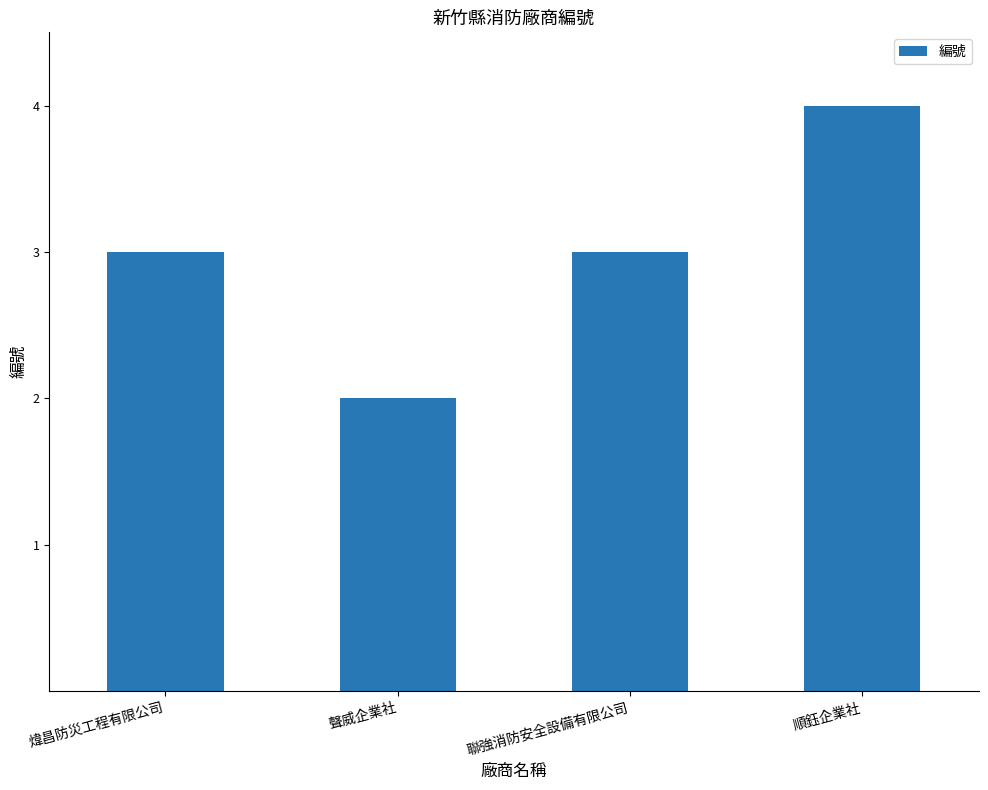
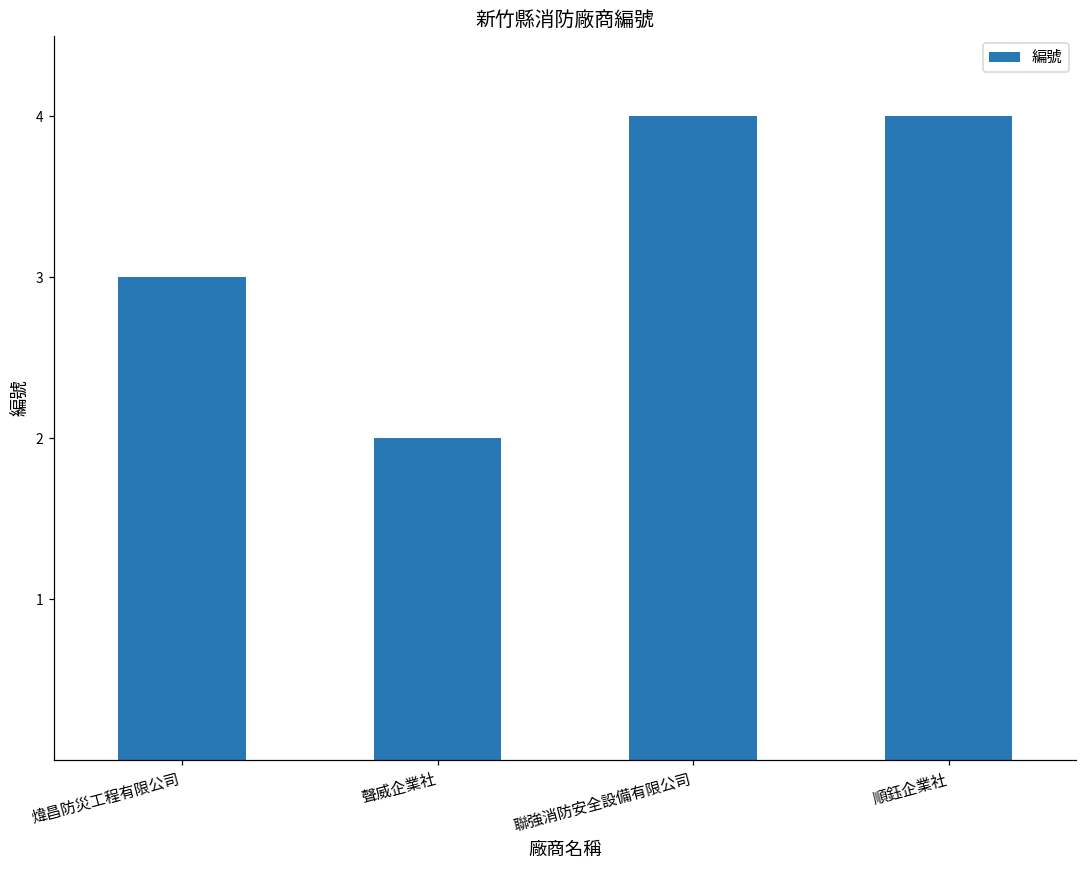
聯強消防安全設備有限公司: 3 -> 4
